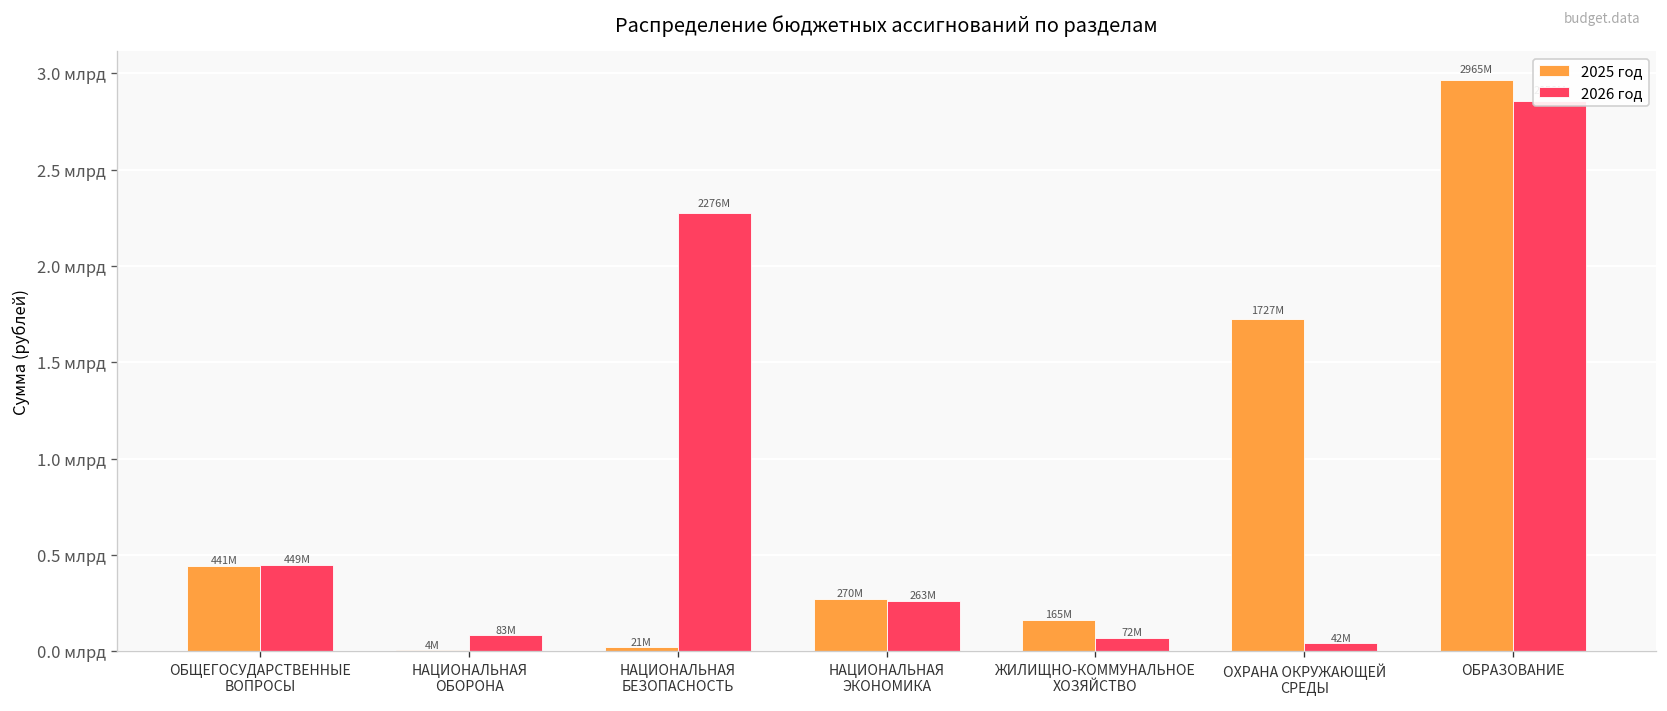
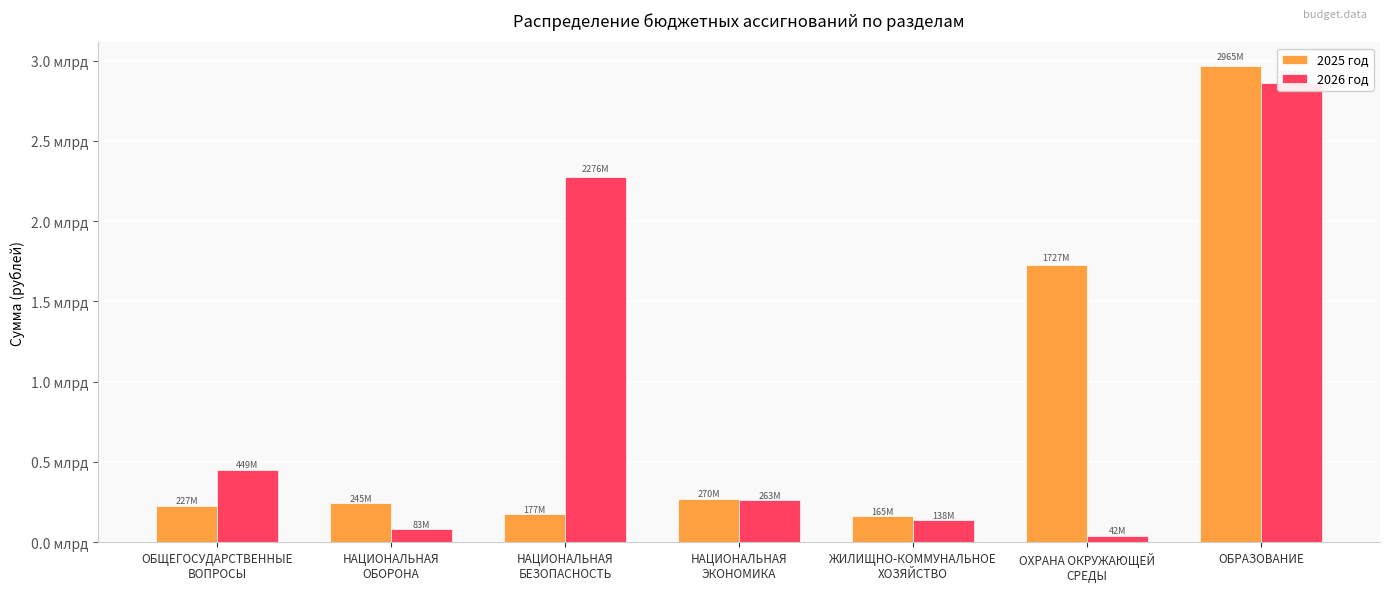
2025 год, ОБЩЕГОСУДАРСТВЕННЫЕ ВОПРОСЫ: 441M -> 227M
2025 год, НАЦИОНАЛЬНАЯ ОБОРОНА: 4M -> 245M
2025 год, НАЦИОНАЛЬНАЯ БЕЗОПАСНОСТЬ: 21M -> 177M
2026 год, ЖИЛИЩНО-КОММУНАЛЬНОЕ ХОЗЯЙСТВО: 72M -> 138M
